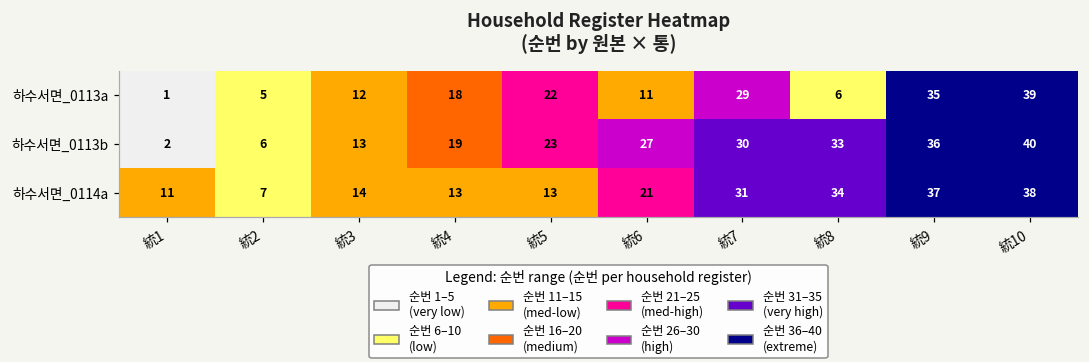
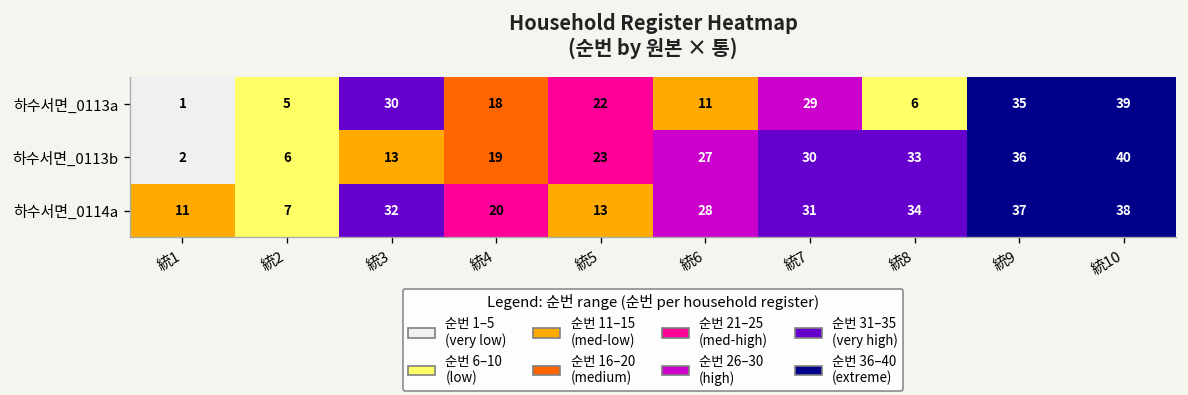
하수서면_0113a, 統3: 12 -> 30
하수서면_0114a, 統3: 14 -> 32
하수서면_0114a, 統4: 13 -> 20
하수서면_0114a, 統6: 21 -> 28
